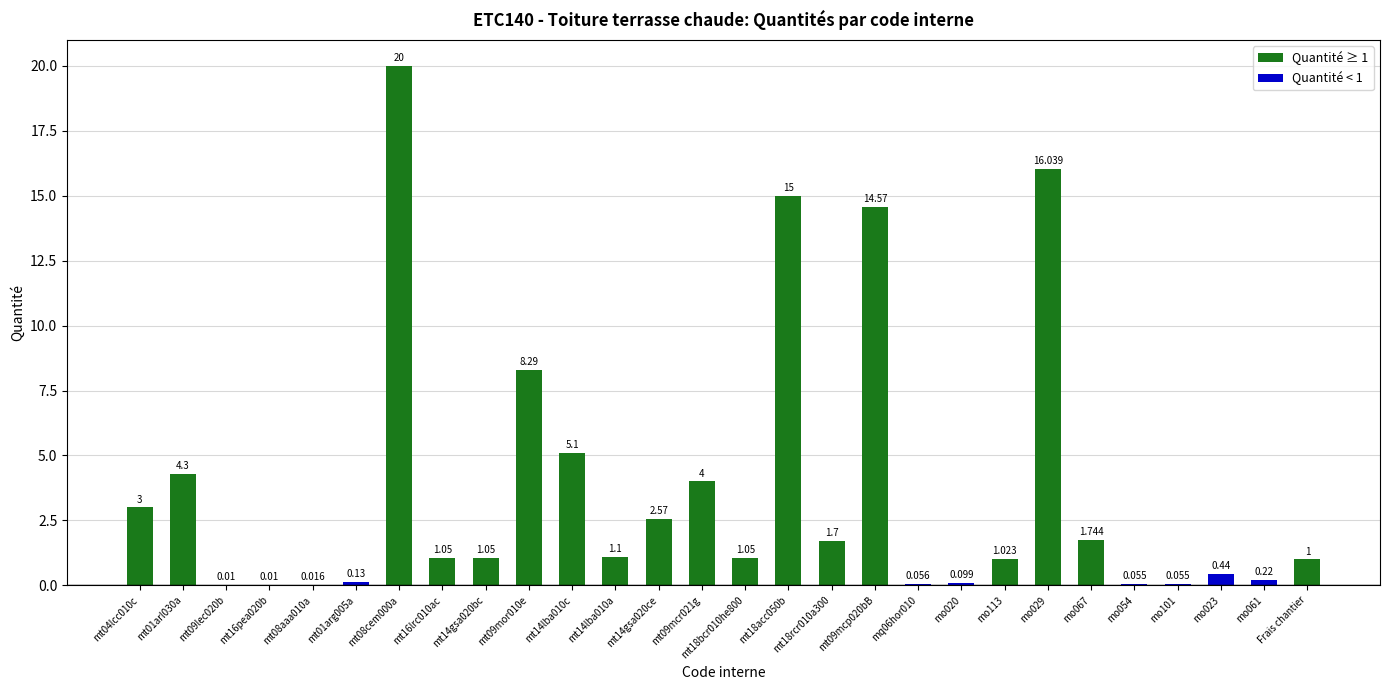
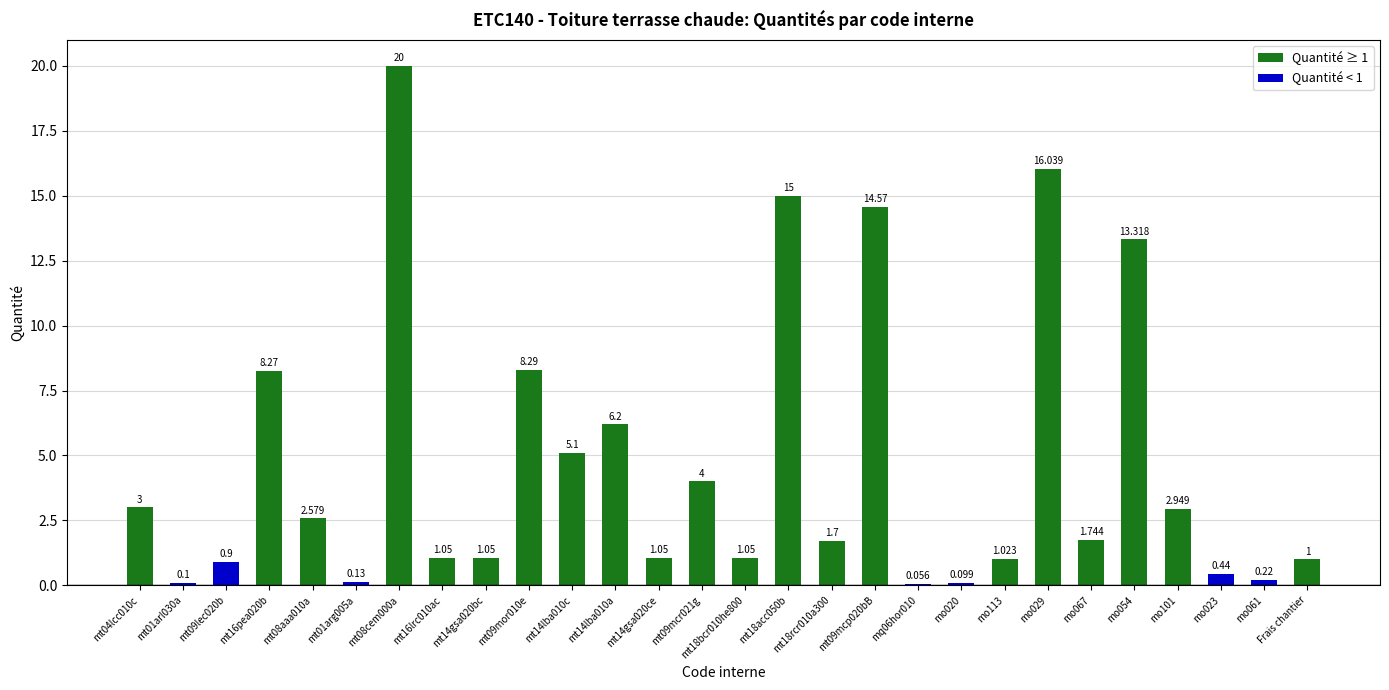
mt01arl030a: 4.3 -> 0.1
mt09lec020b: 0.01 -> 0.9
mt16pea020b: 0.01 -> 8.27
mt08aaa010a: 0.016 -> 2.579
mt14lba010a: 1.1 -> 6.2
mt14gsa020ce: 2.57 -> 1.05
mo054: 0.055 -> 13.318
mo101: 0.055 -> 2.949
